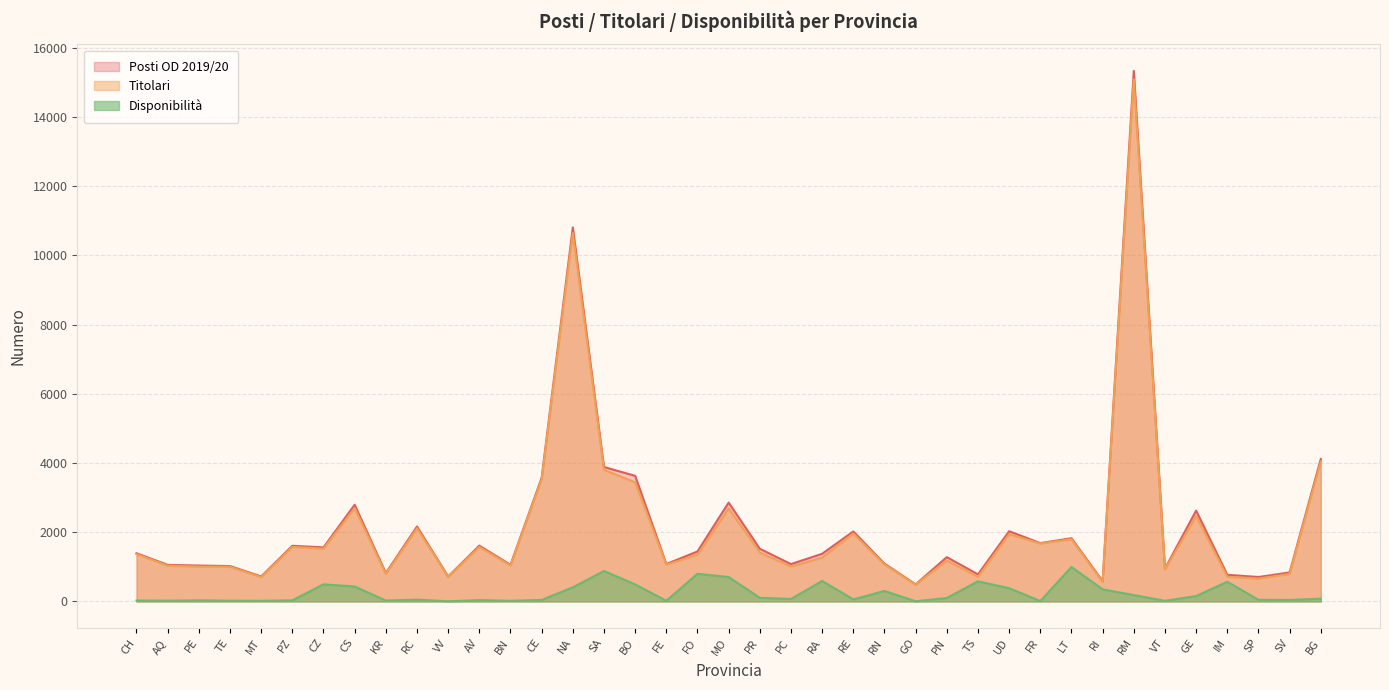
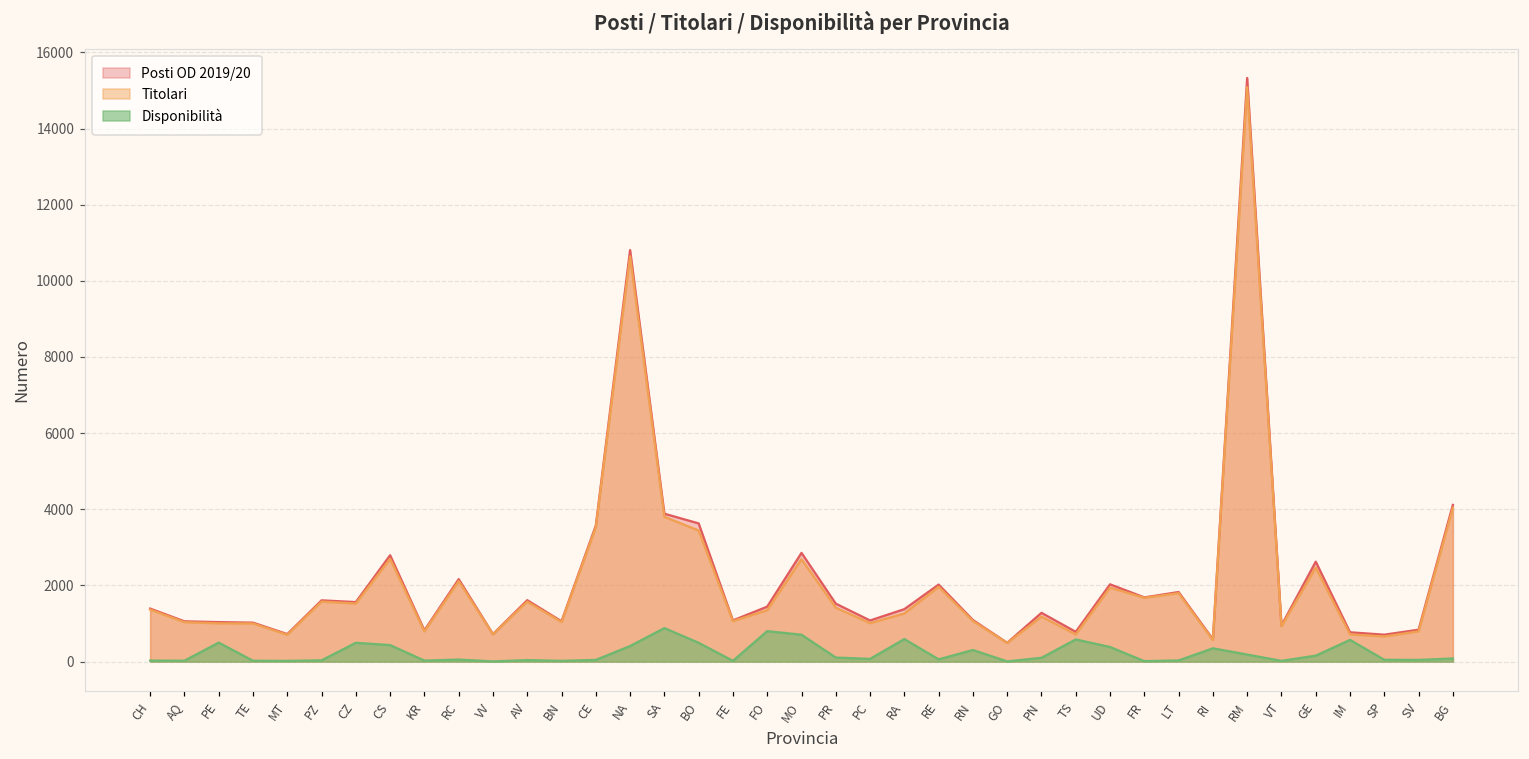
Disponibilità, PE: 0 -> 500
Disponibilità, LT: 1000 -> 0
